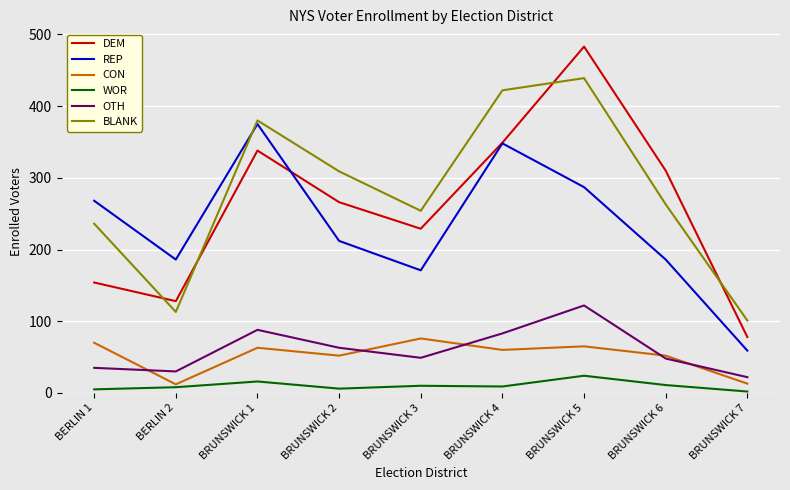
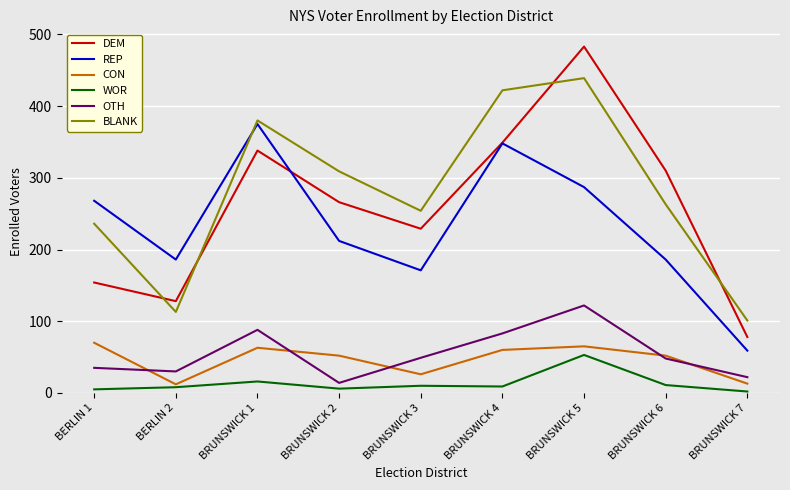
OTH, BRUNSWICK 2: 60 -> 10
CON, BRUNSWICK 3: 80 -> 30
WOR, BRUNSWICK 5: 20 -> 50
